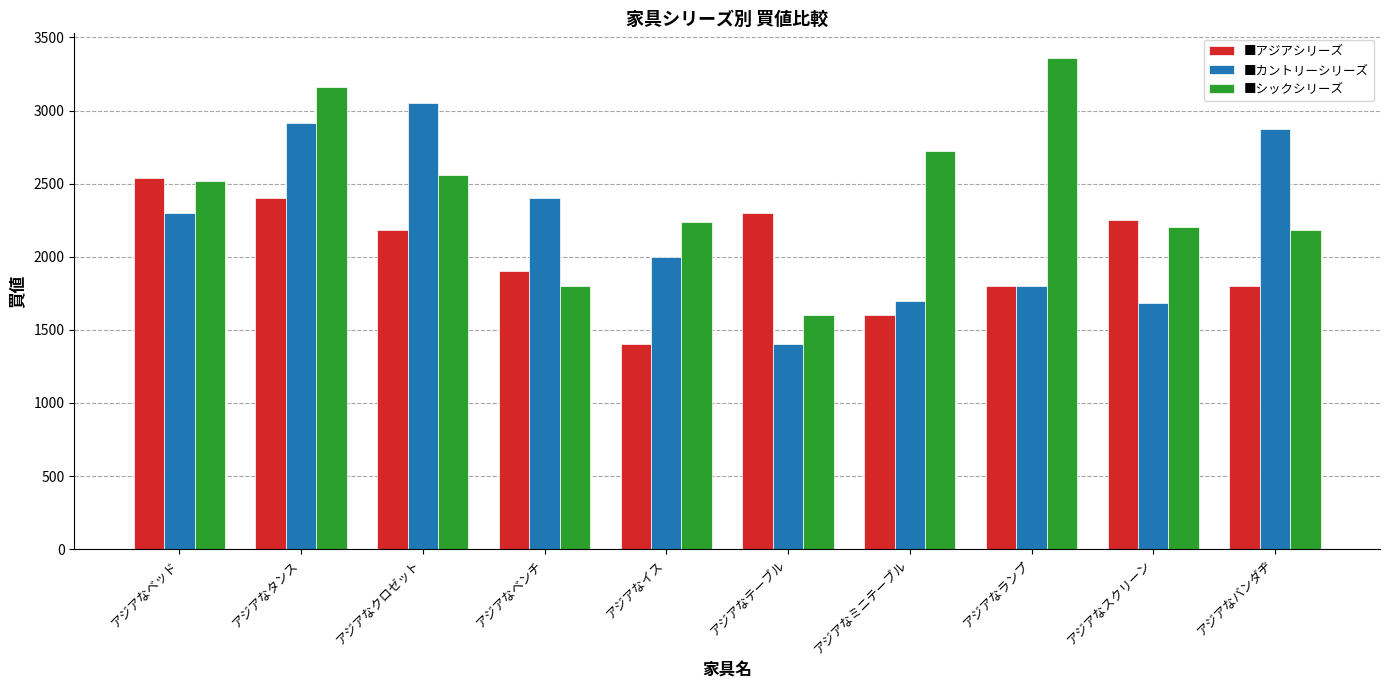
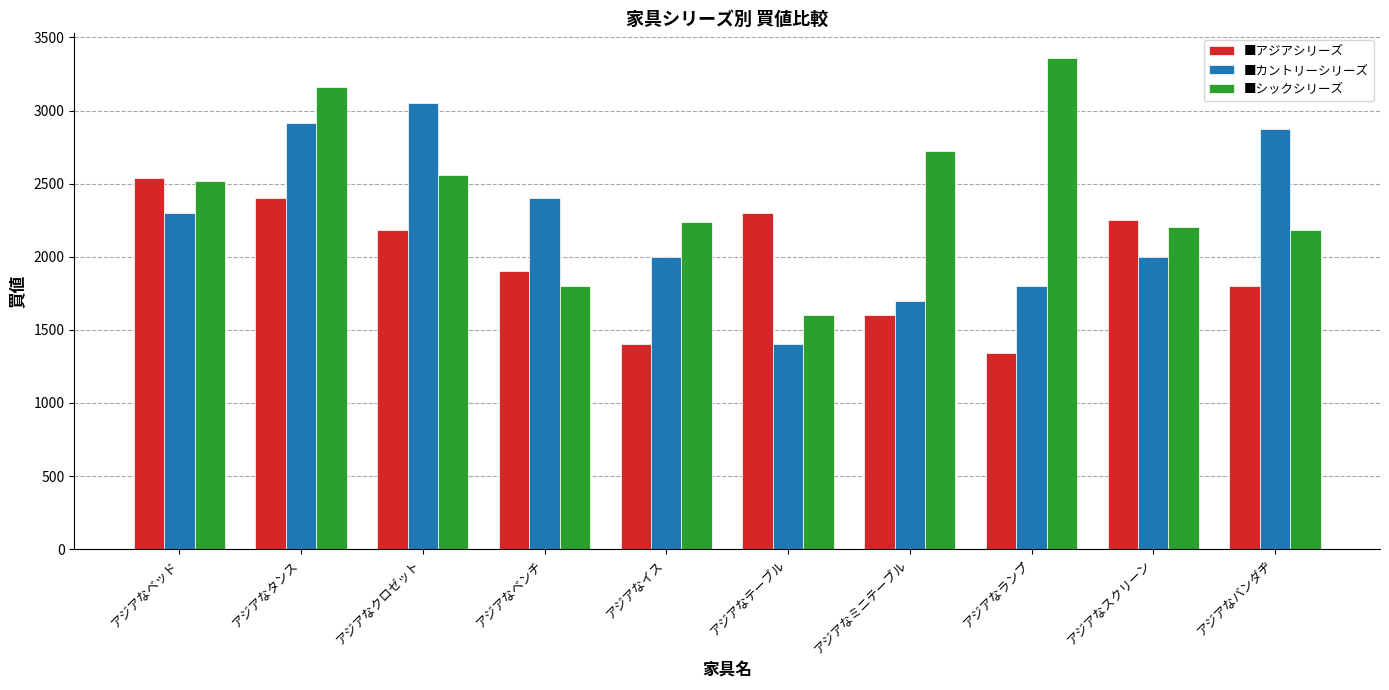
■アジアシリーズ, アジアなランプ: 1800 -> 1340
■カントリーシリーズ, アジアなスクリーン: 1680 -> 2000
